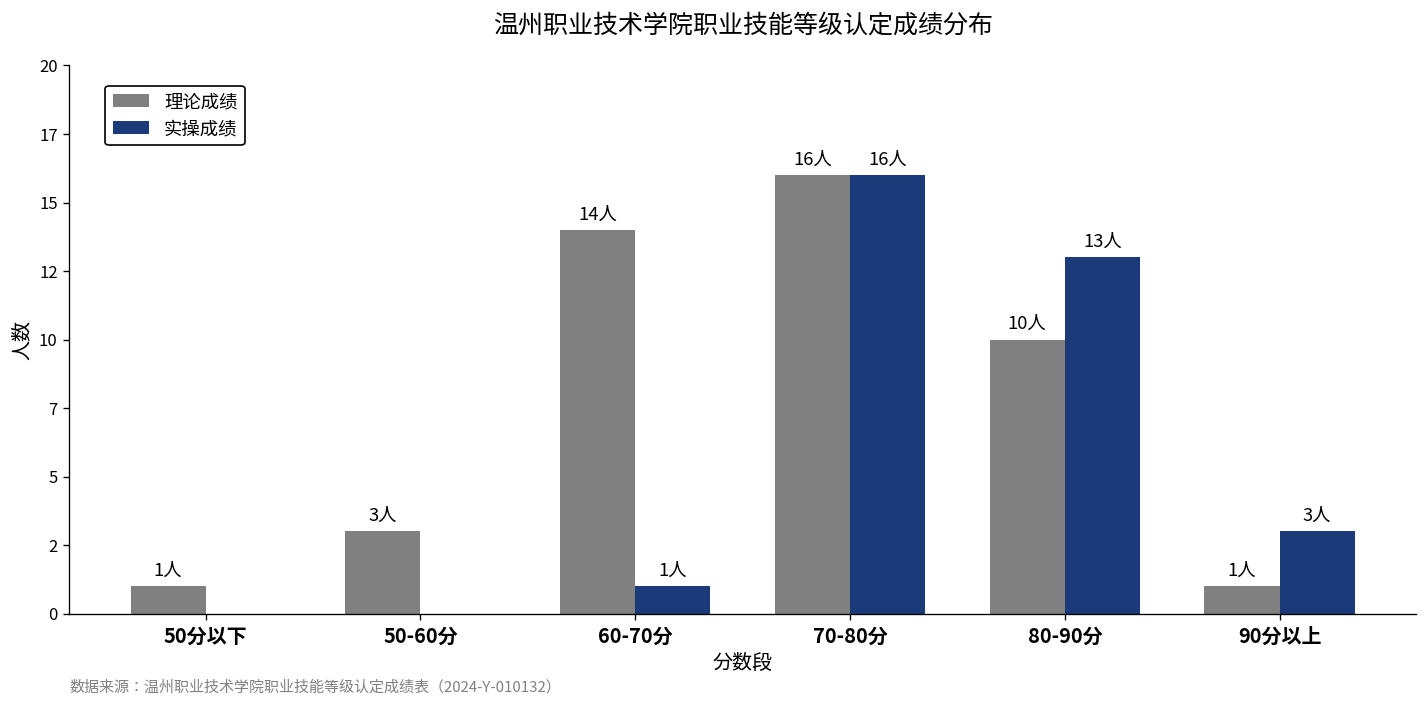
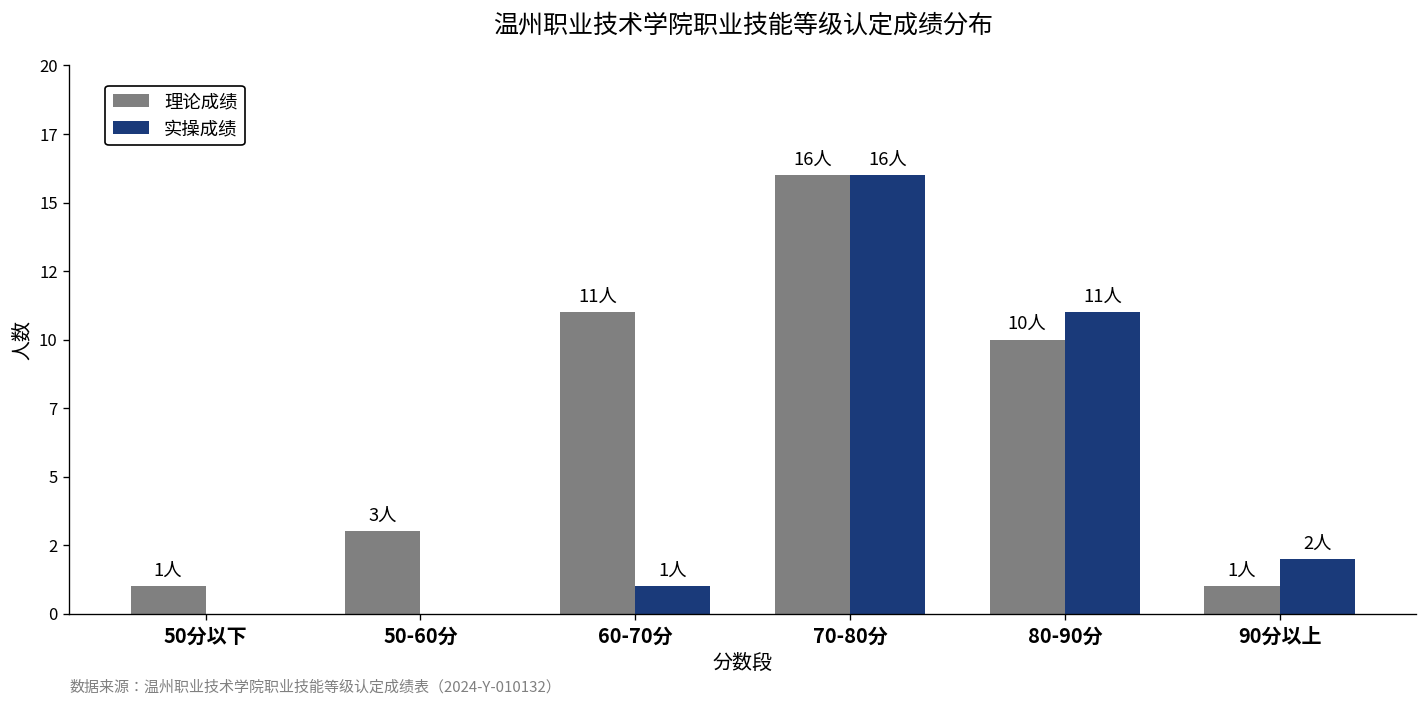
理论成绩, 60-70分: 14人 -> 11人
实操成绩, 80-90分: 13人 -> 11人
实操成绩, 90分以上: 3人 -> 2人
